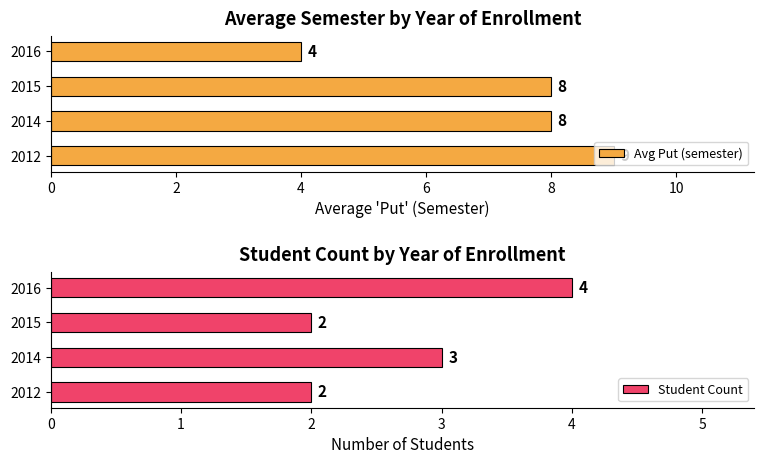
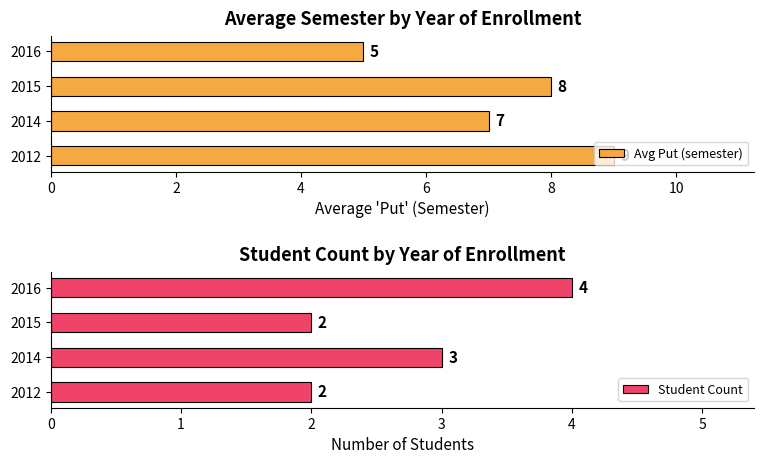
Average Semester by Year of Enrollment, 2016: 4 -> 5
Average Semester by Year of Enrollment, 2014: 8 -> 7
